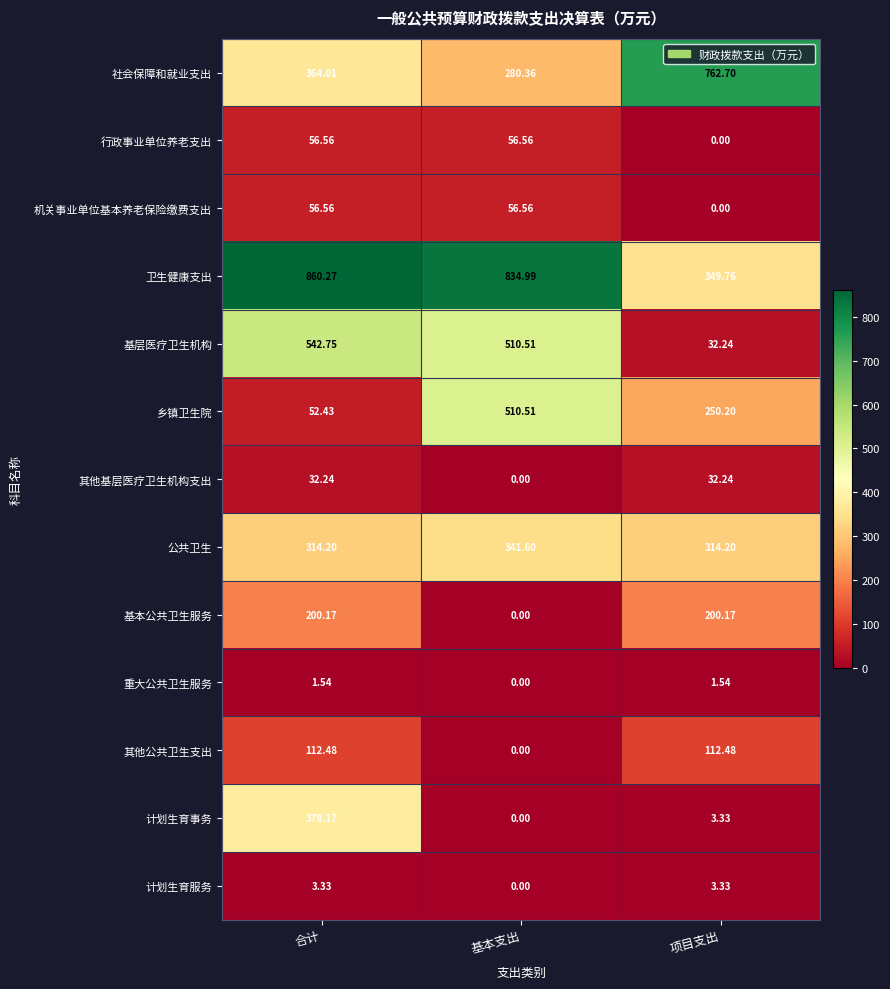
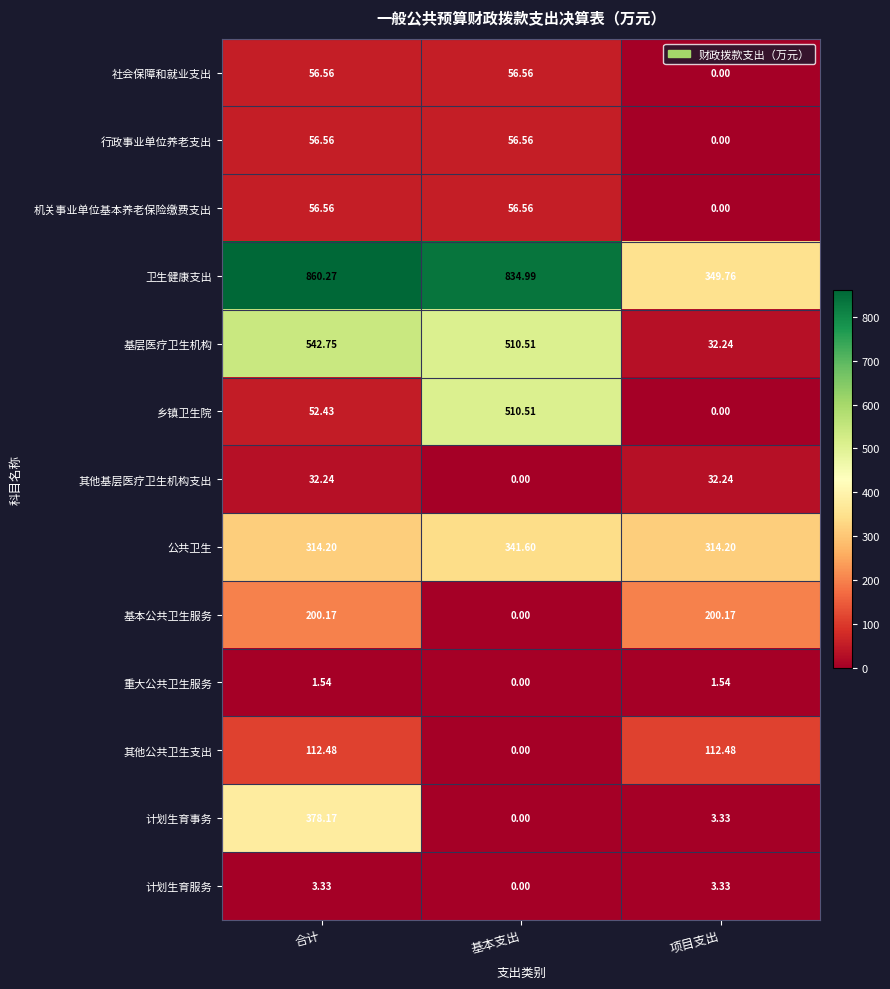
社会保障和就业支出, 合计: 364.01 -> 56.56
社会保障和就业支出, 基本支出: 280.36 -> 56.56
社会保障和就业支出, 项目支出: 762.70 -> 0.00
乡镇卫生院, 项目支出: 250.20 -> 0.00
